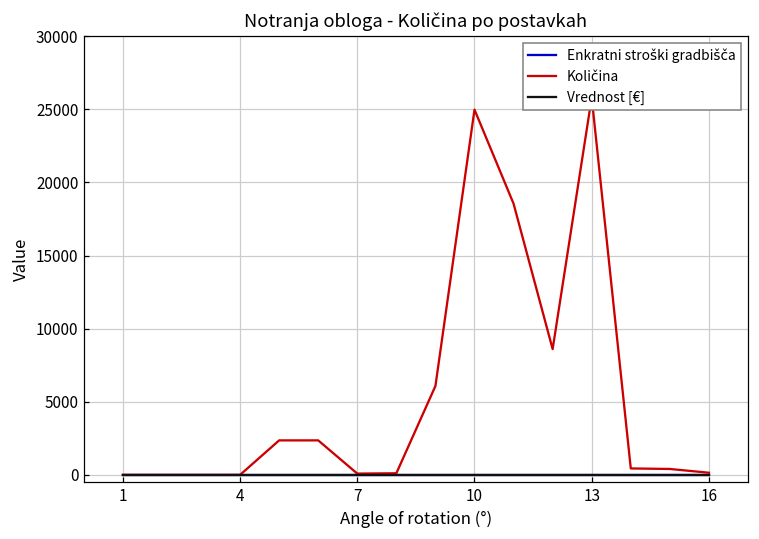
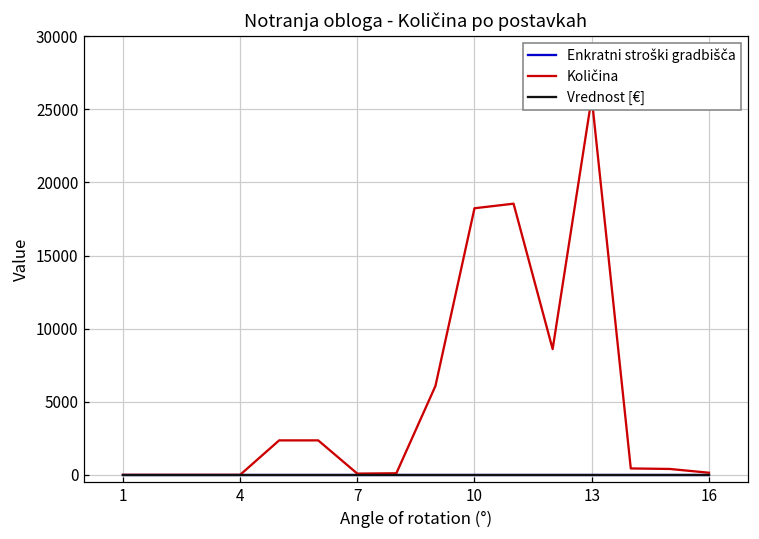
Količina, 10: 25000 -> 18200
